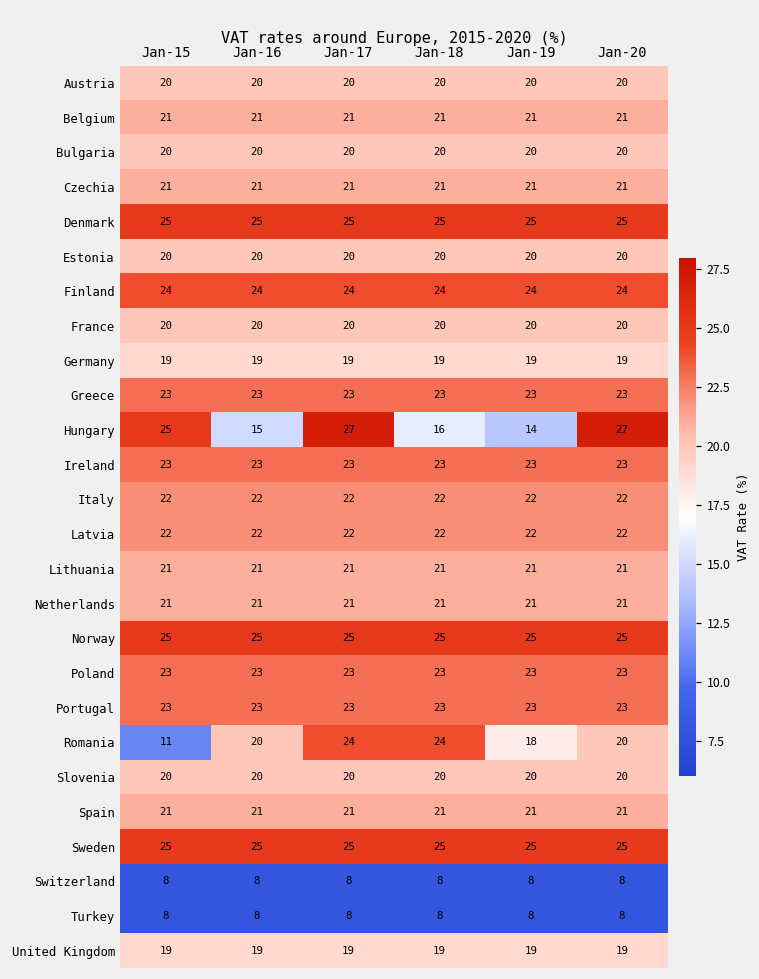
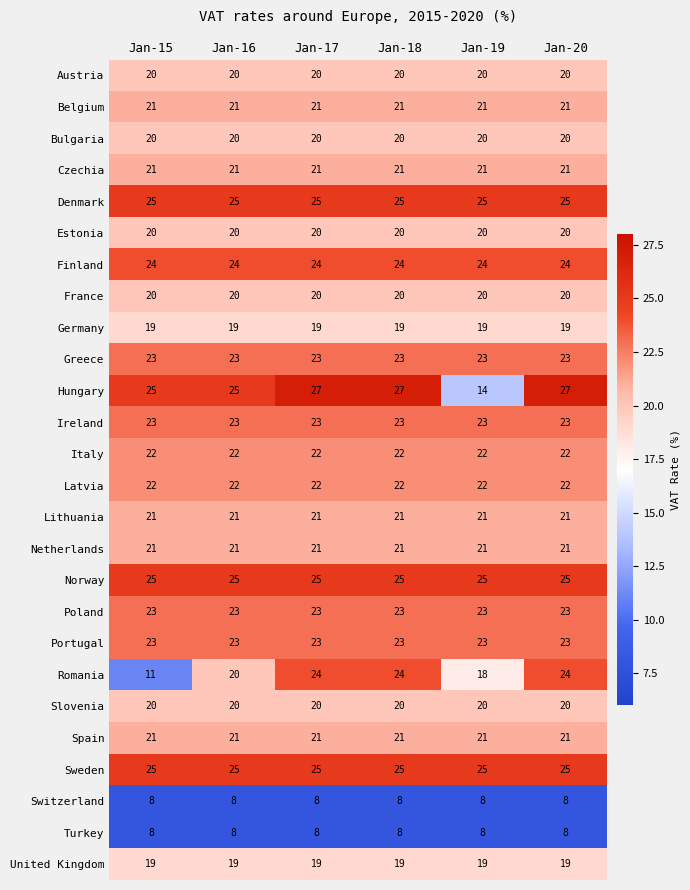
Hungary, Jan-16: 15 -> 25
Hungary, Jan-18: 16 -> 27
Romania, Jan-20: 20 -> 24
